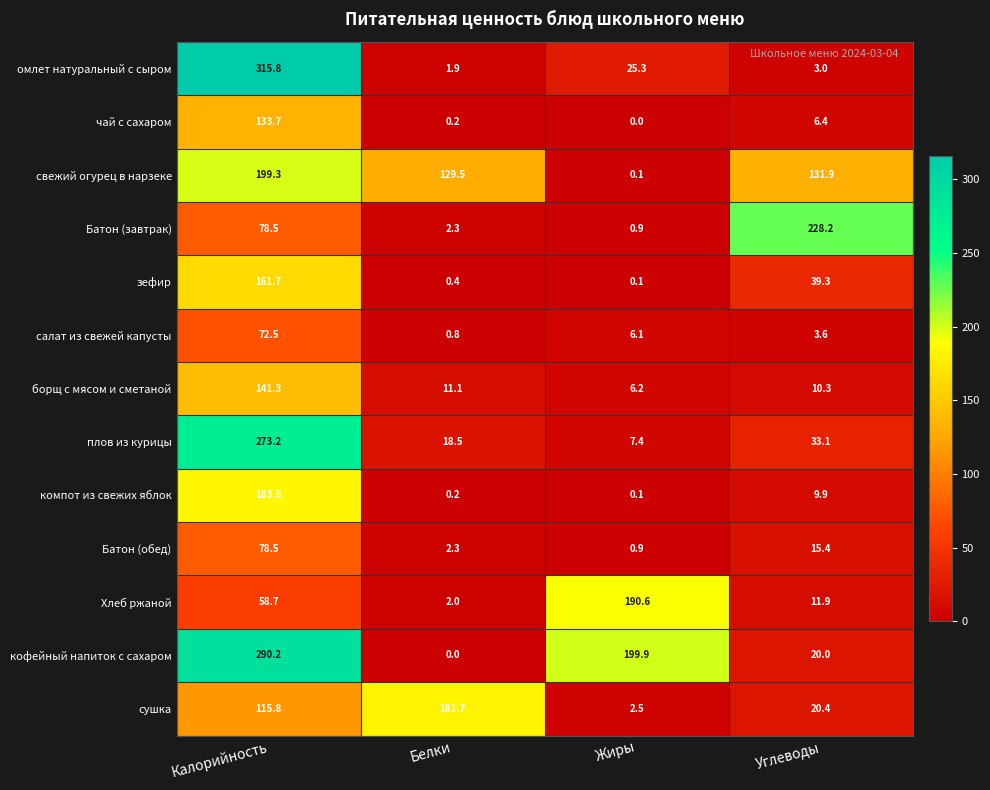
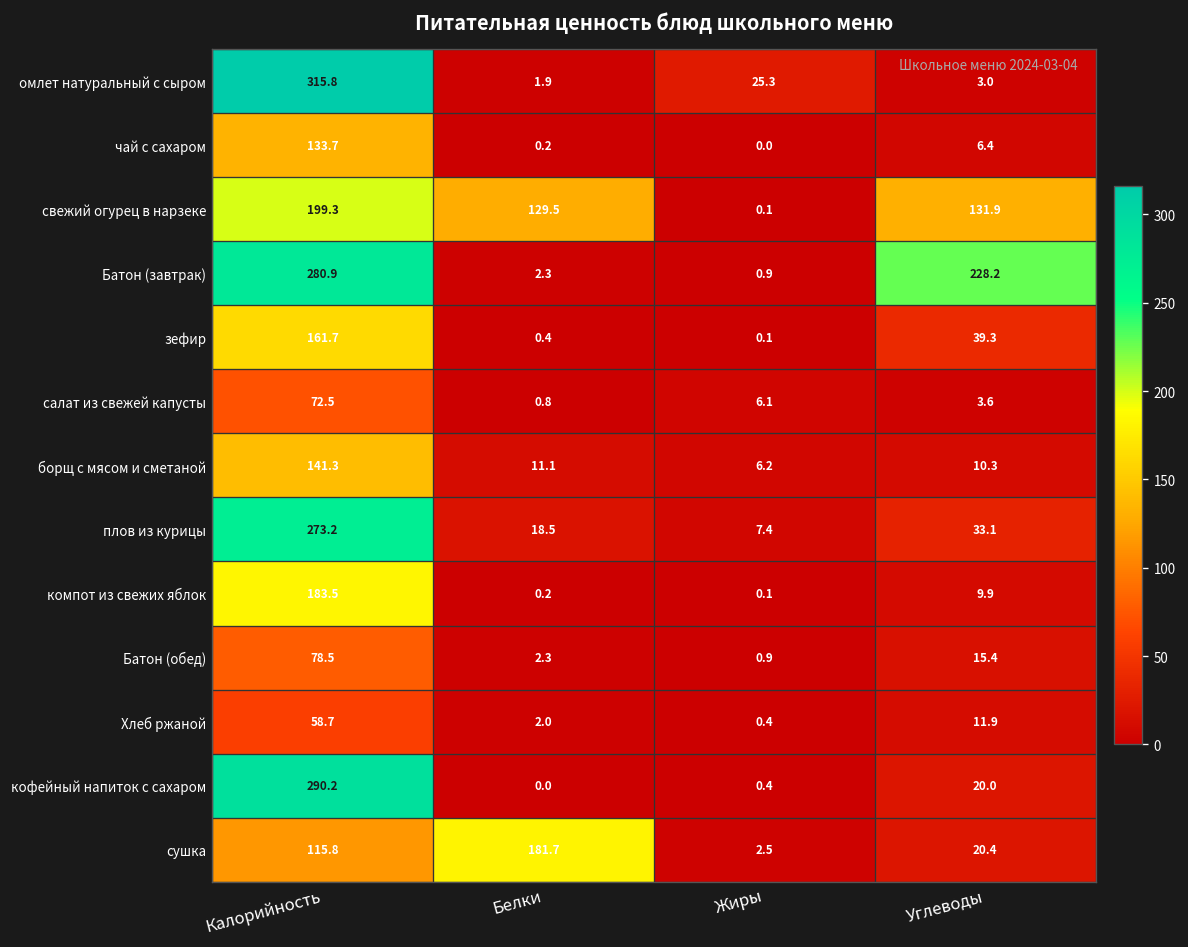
Батон (завтрак), Калорийность: 78.5 -> 280.9
Хлеб ржаной, Жиры: 190.6 -> 0.4
кофейный напиток с сахаром, Жиры: 199.9 -> 0.4
